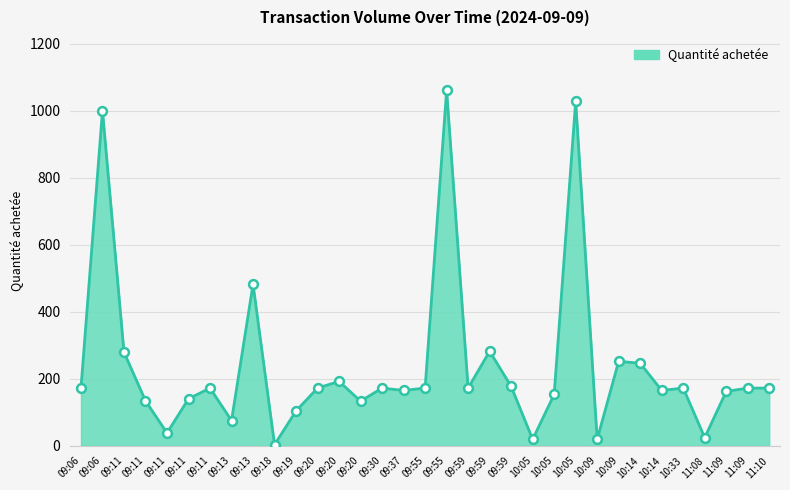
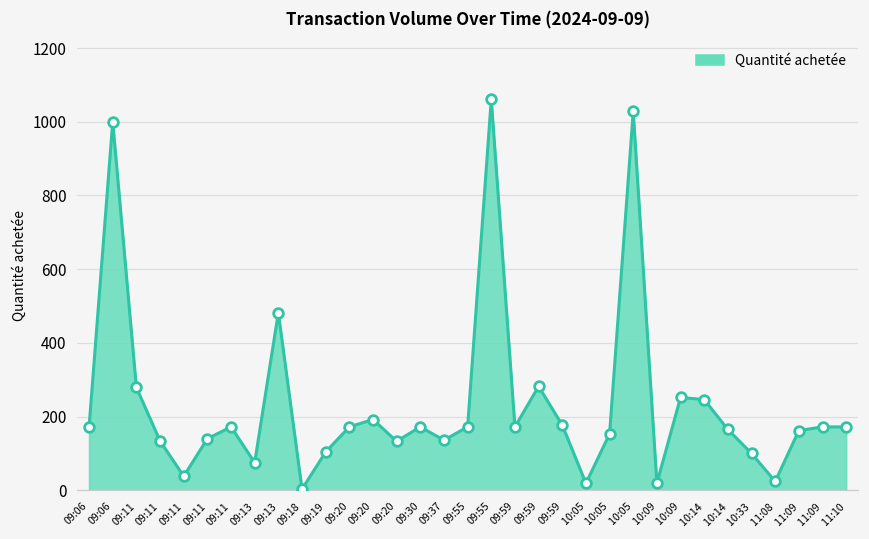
09:37: 170 -> 140
10:33: 170 -> 100
